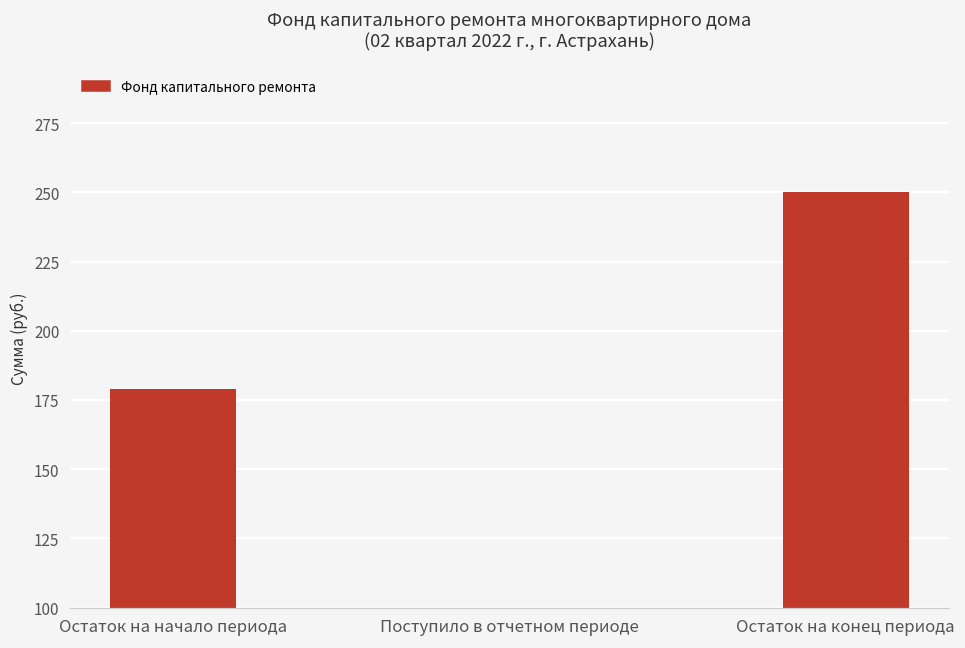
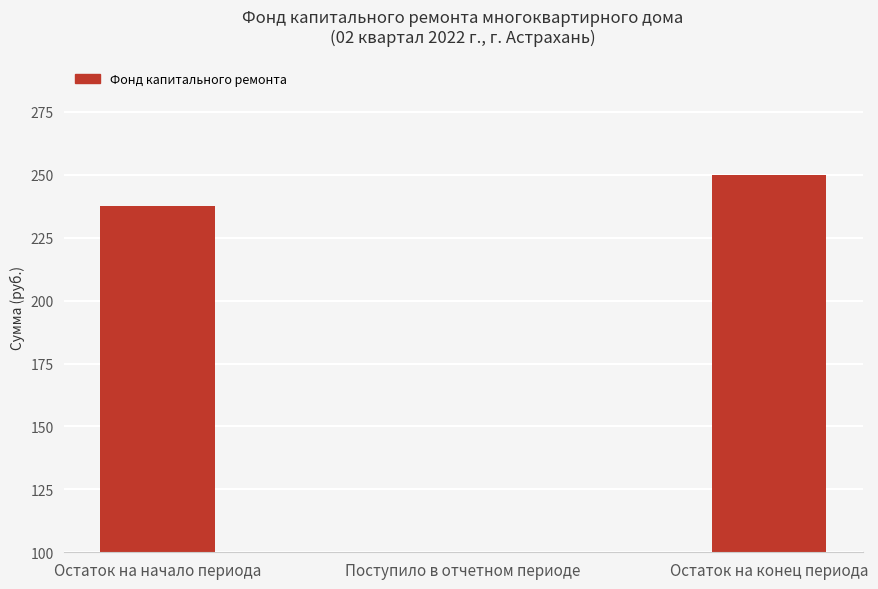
Остаток на начало периода: 179 -> 237
